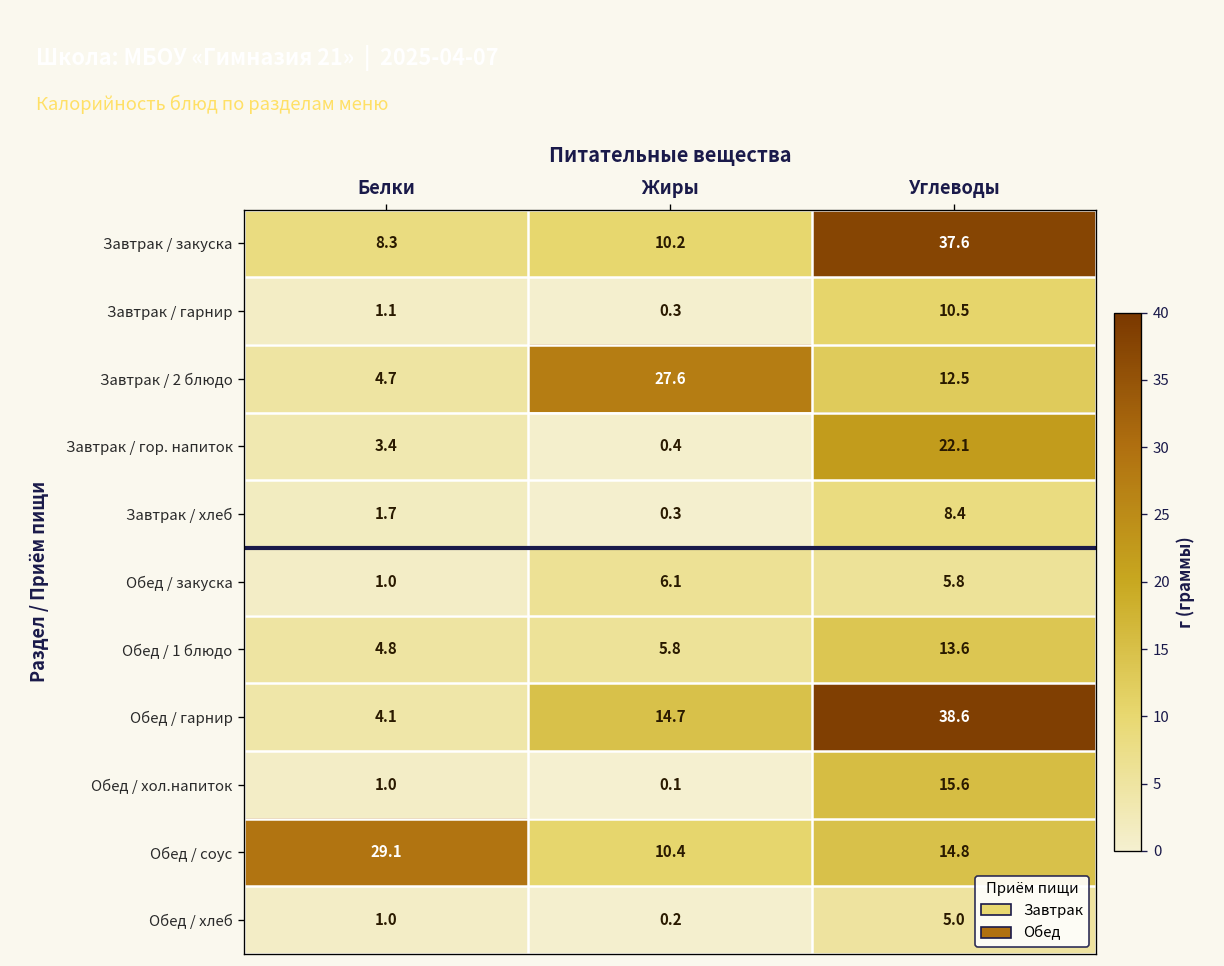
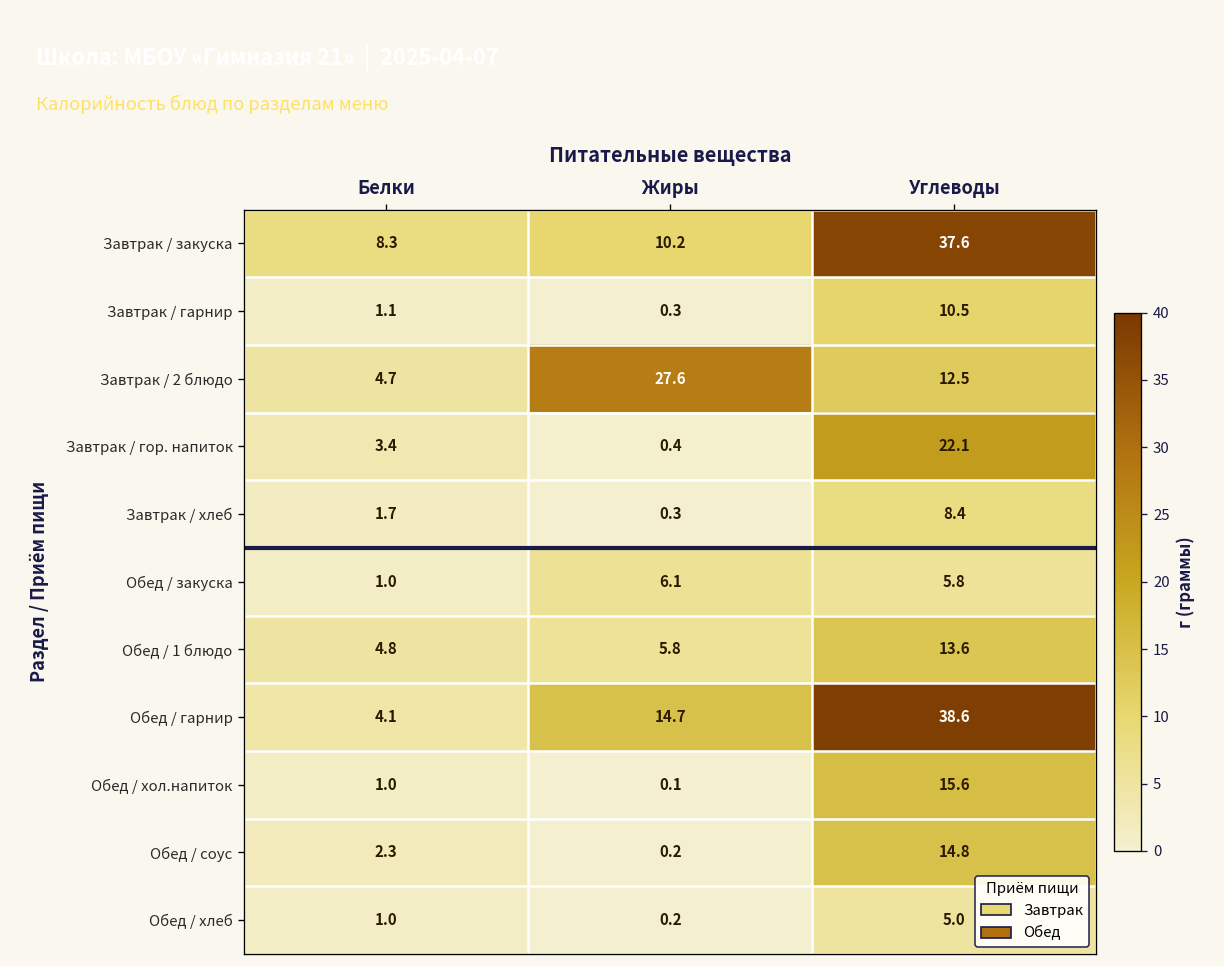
Обед / соус, Белки: 29.1 -> 2.3
Обед / соус, Жиры: 10.4 -> 0.2
